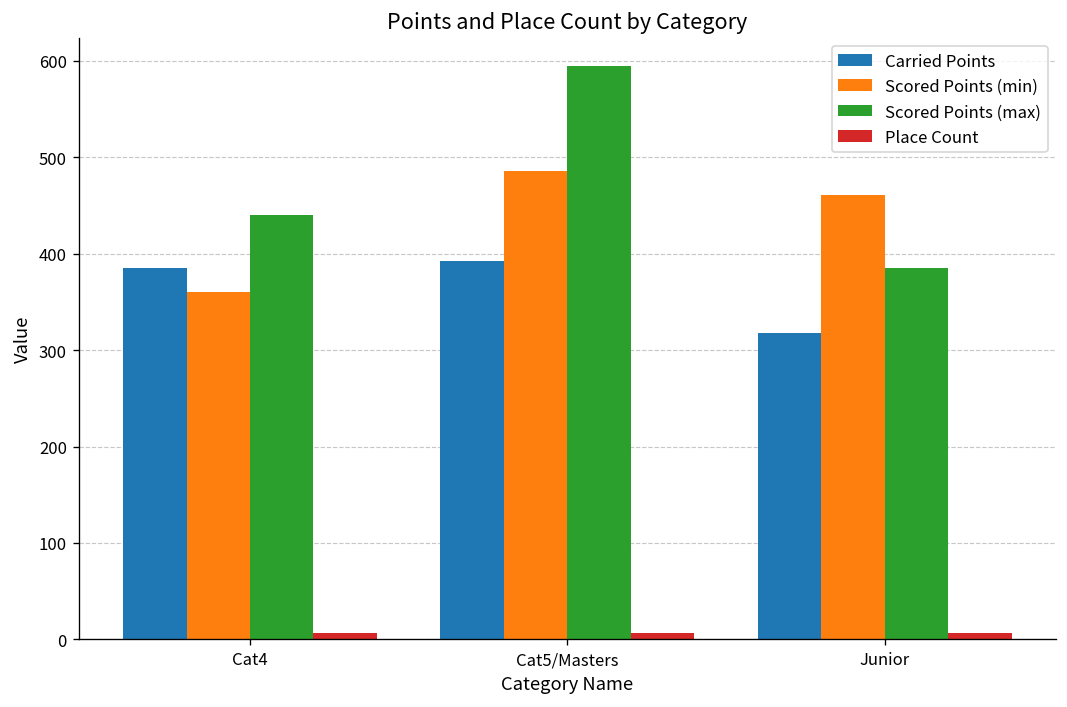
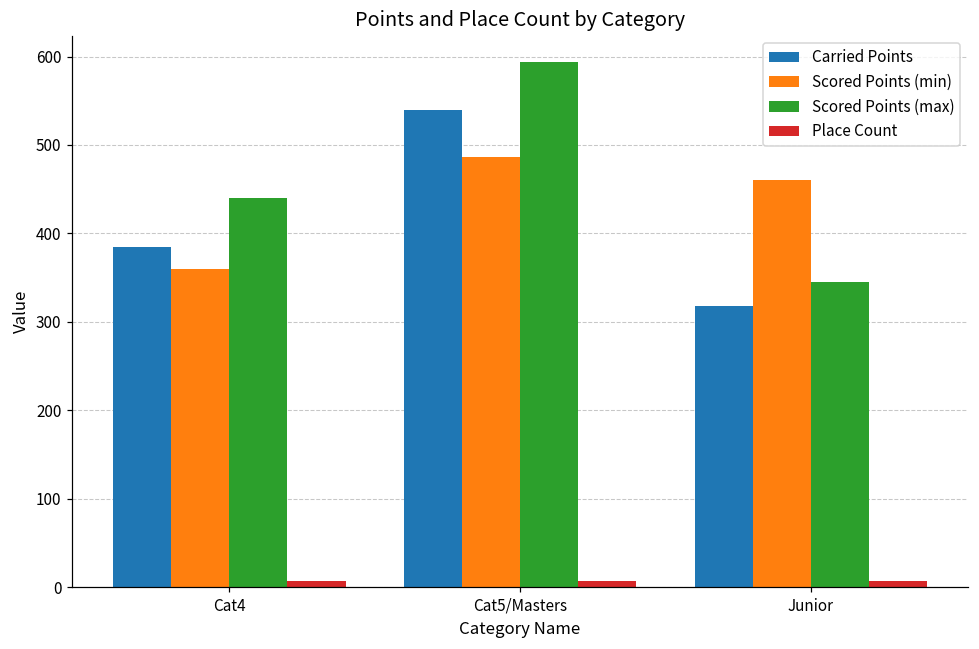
Carried Points, Cat5/Masters: 390 -> 540
Scored Points (max), Junior: 390 -> 340
